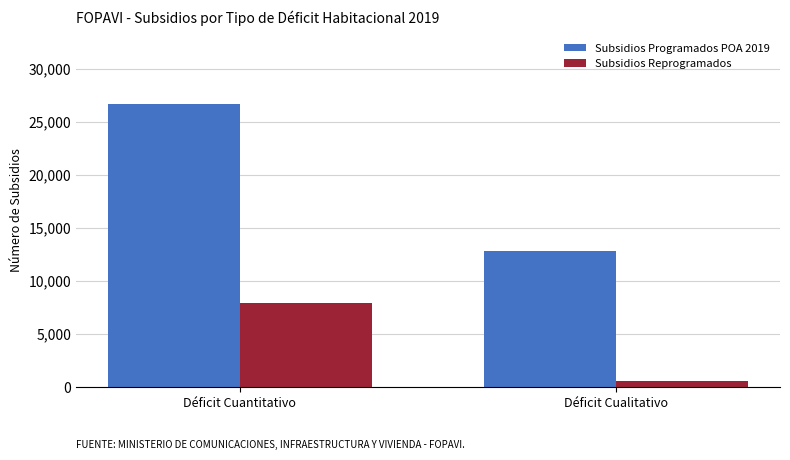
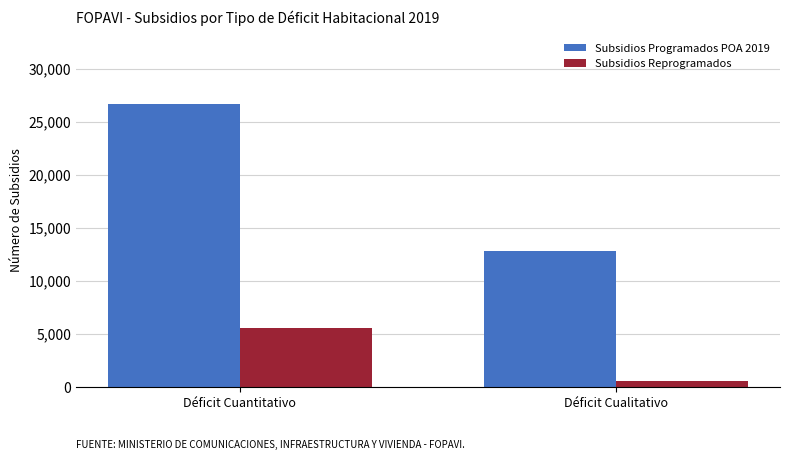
Subsidios Reprogramados, Déficit Cuantitativo: 7,900 -> 5,600
